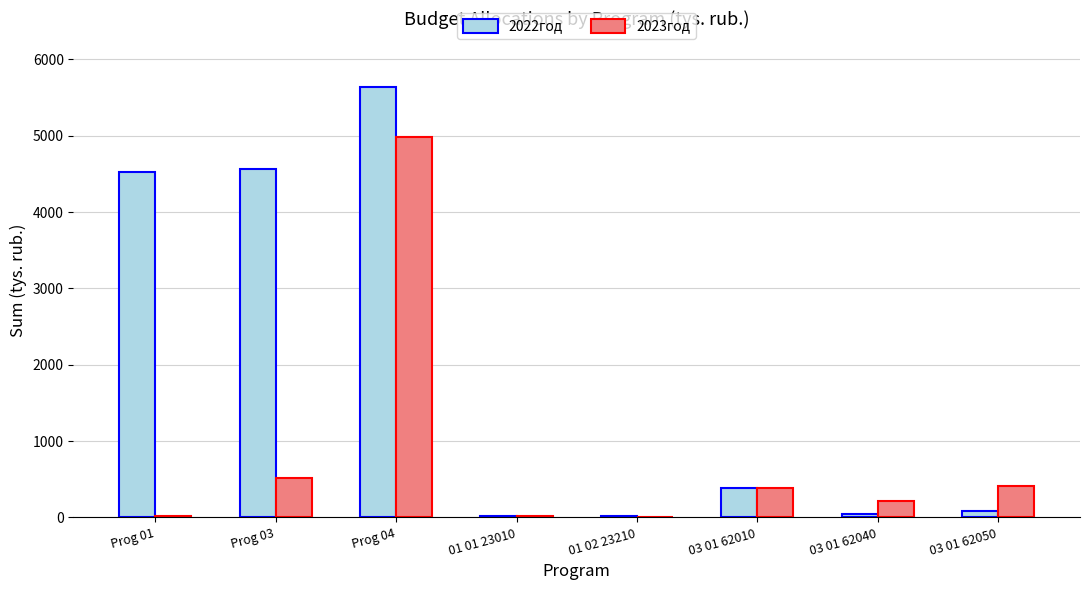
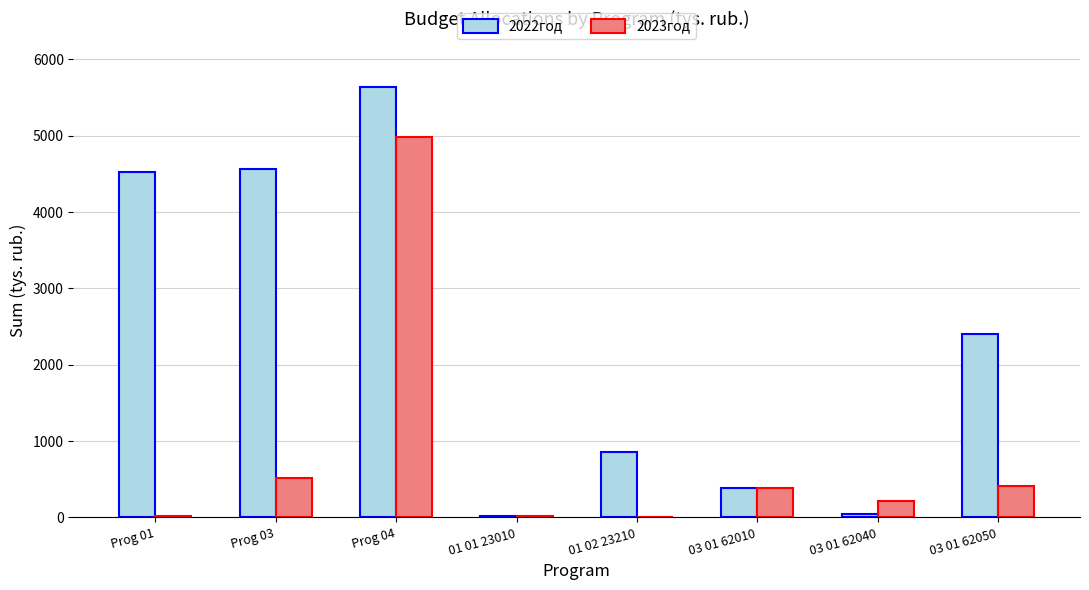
2022год, 01 02 23210: 0 -> 900
2022год, 03 01 62050: 100 -> 2400
